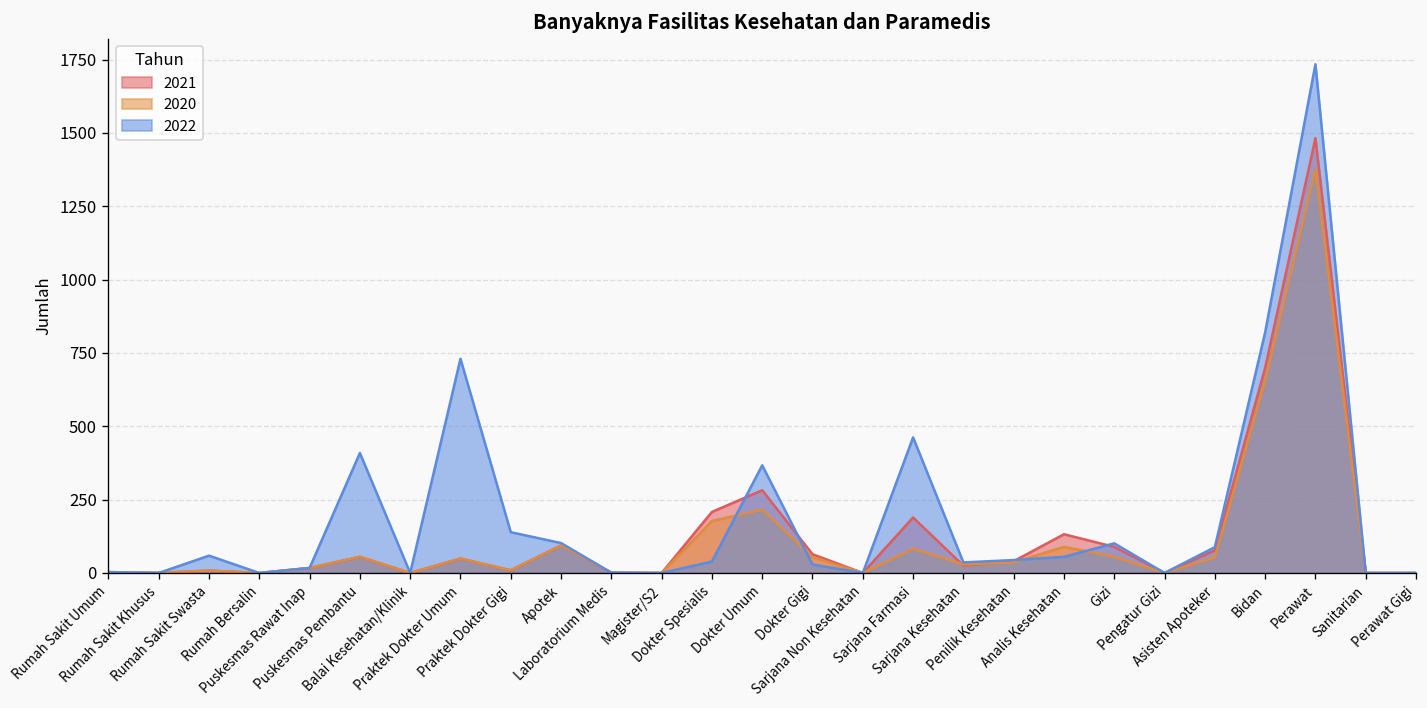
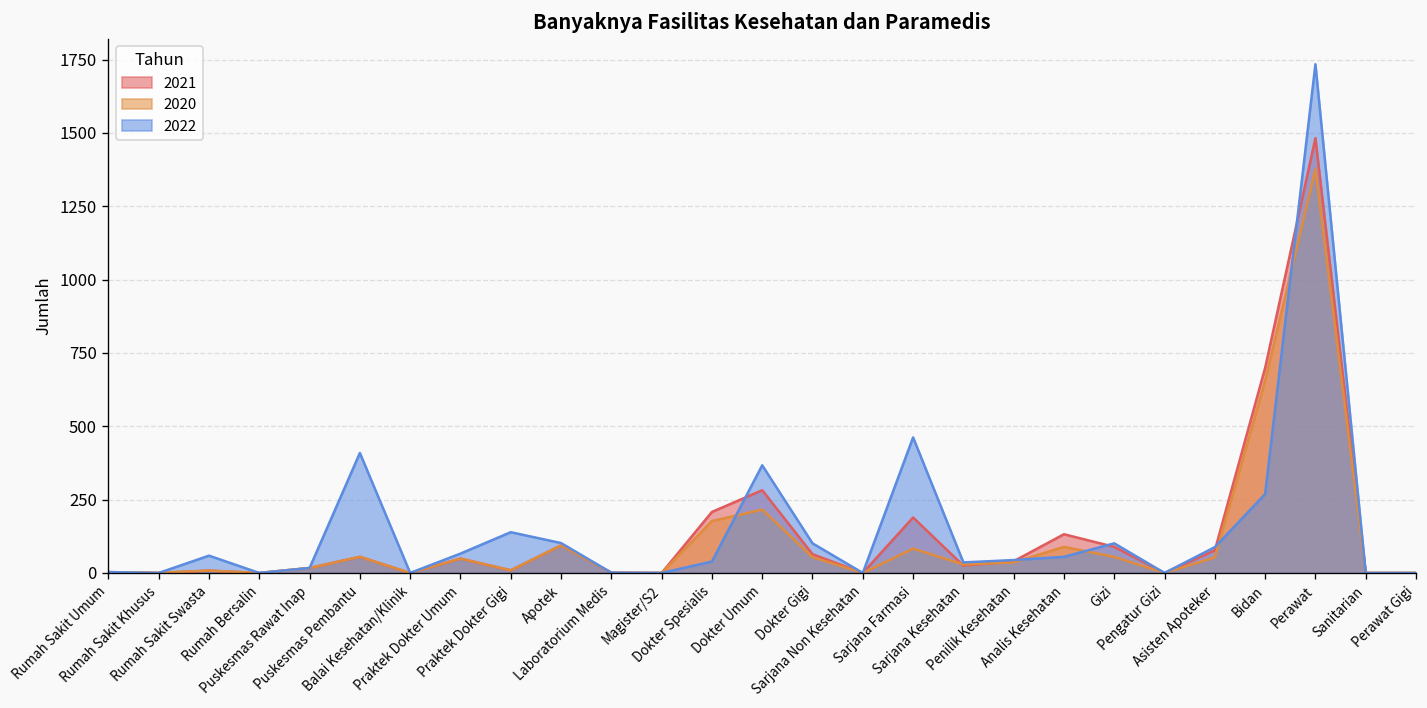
2022, Praktek Dokter Umum: 730 -> 70
2022, Dokter Gigi: 30 -> 100
2022, Bidan: 820 -> 270
